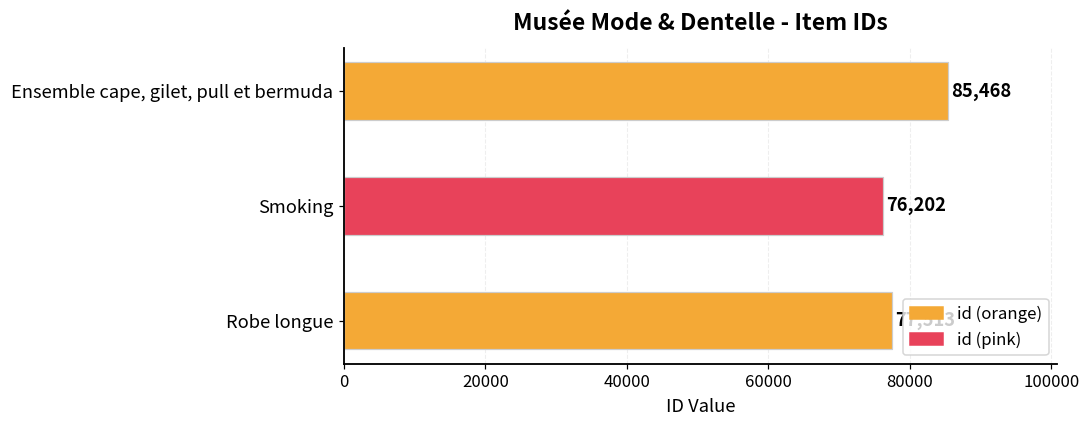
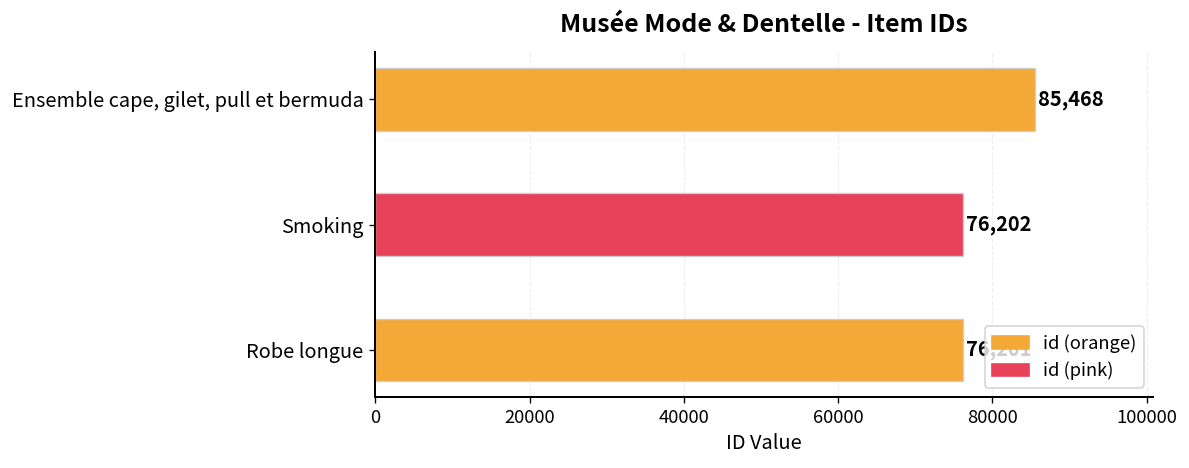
Robe longue: 78000 -> 76000
